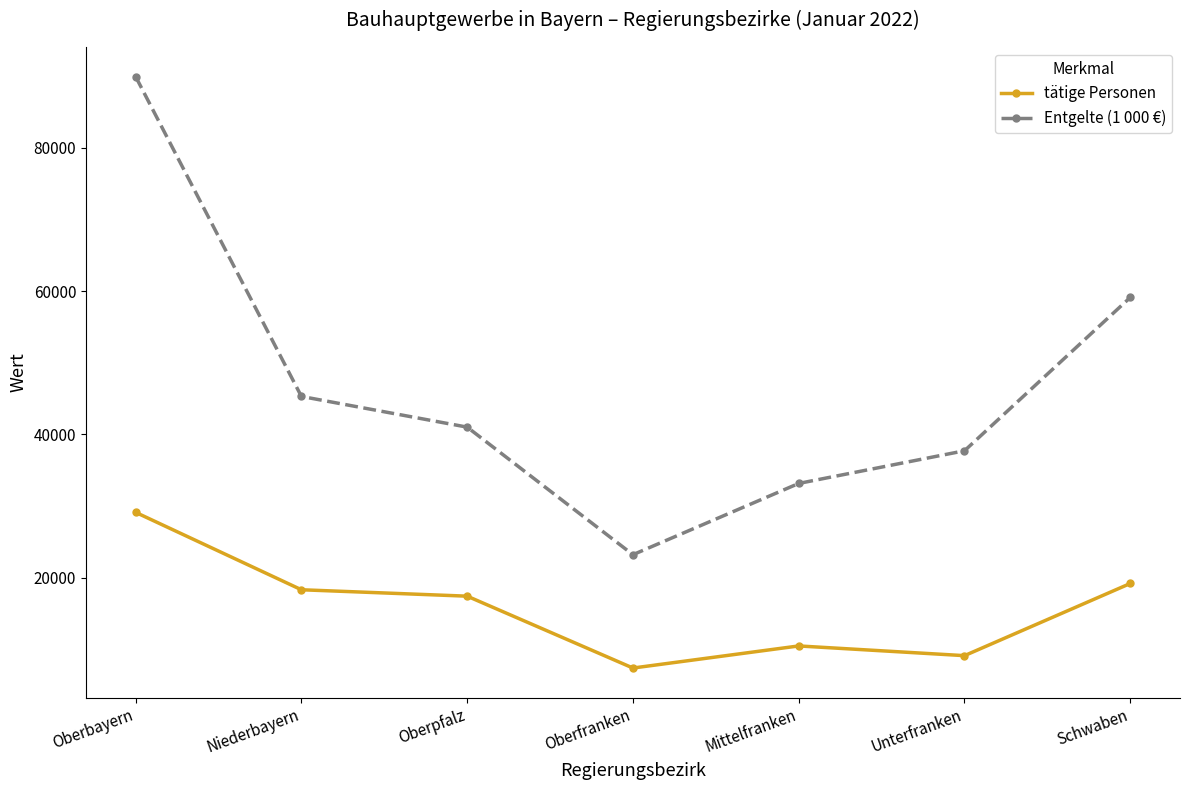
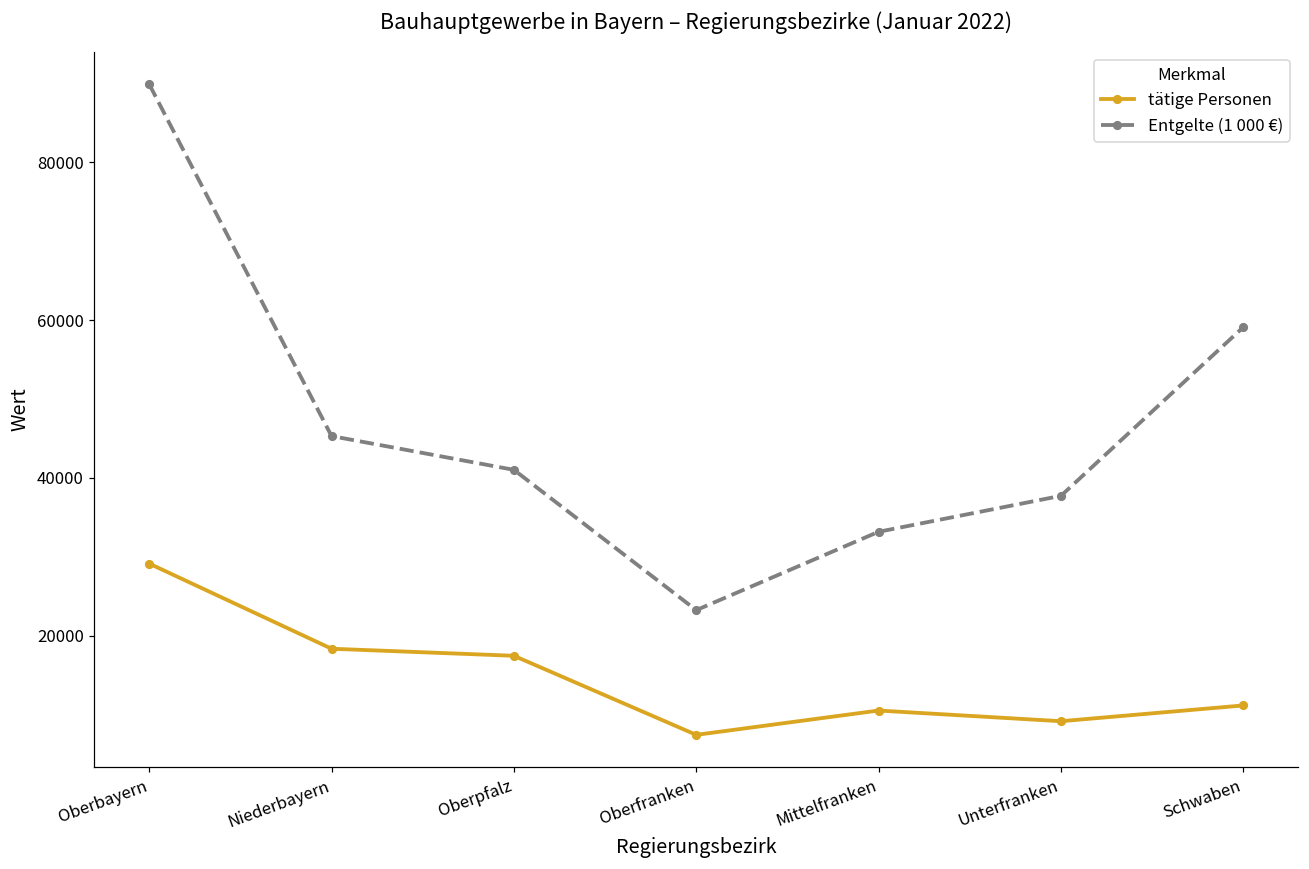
tätige Personen, Schwaben: 19000 -> 11000
